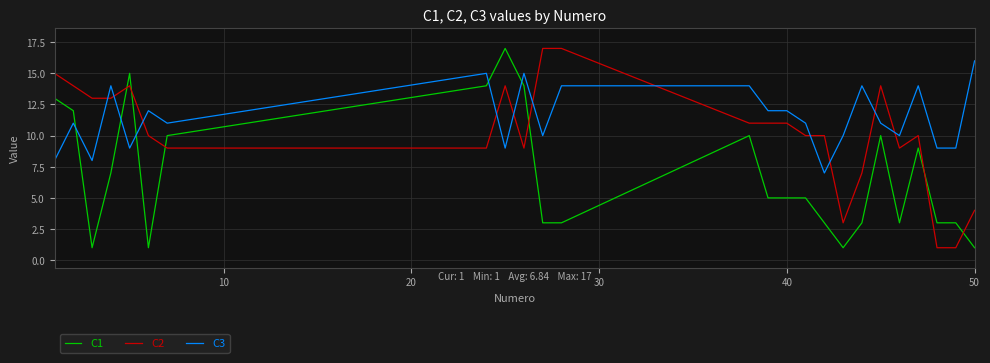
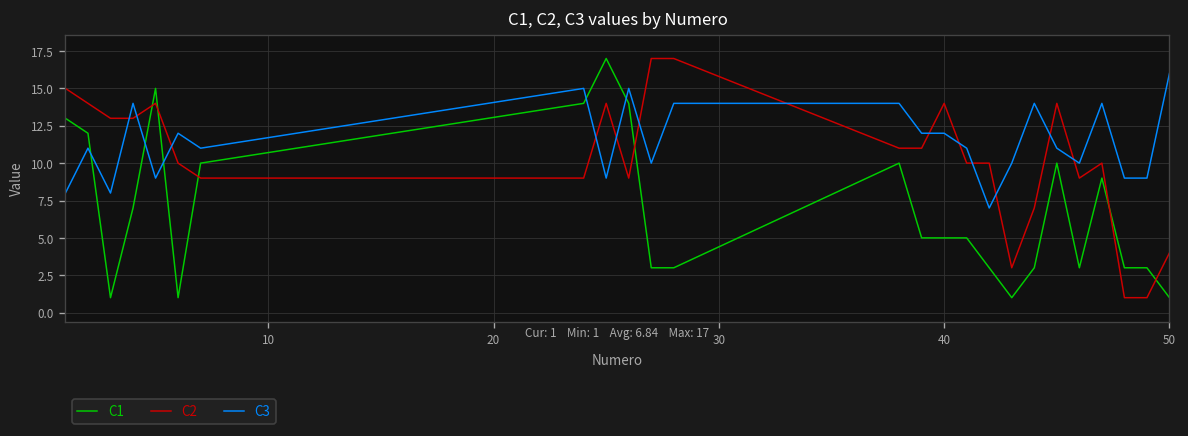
C2, 40: 11 -> 14
